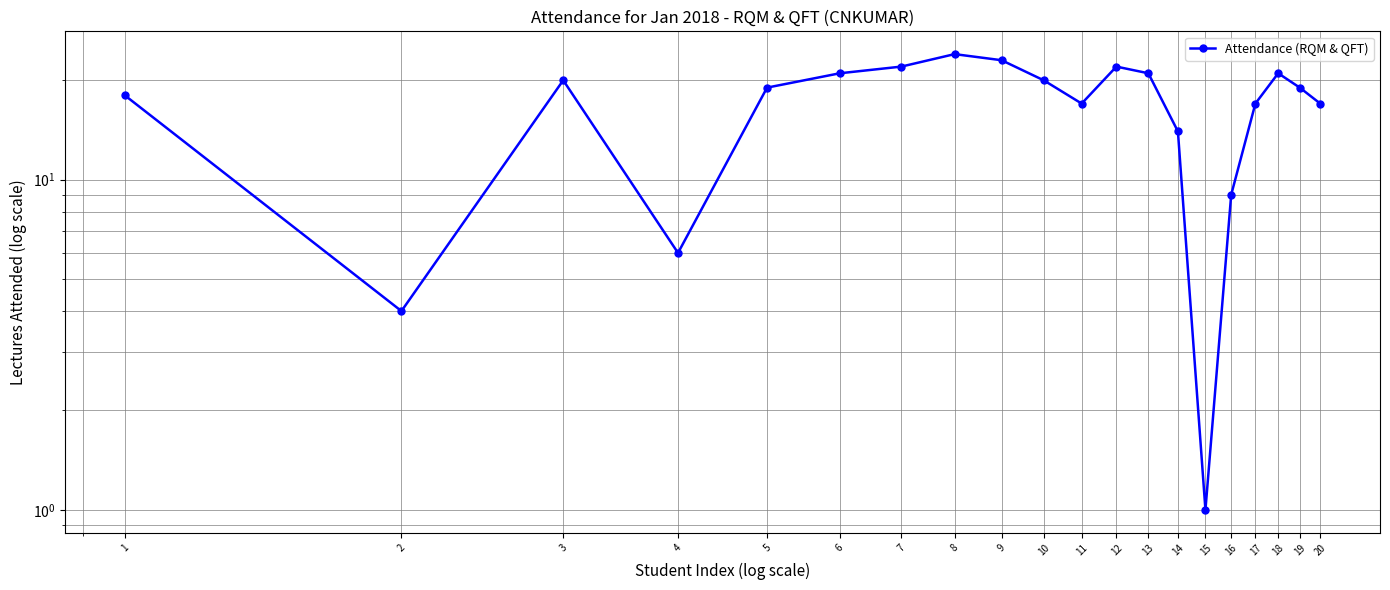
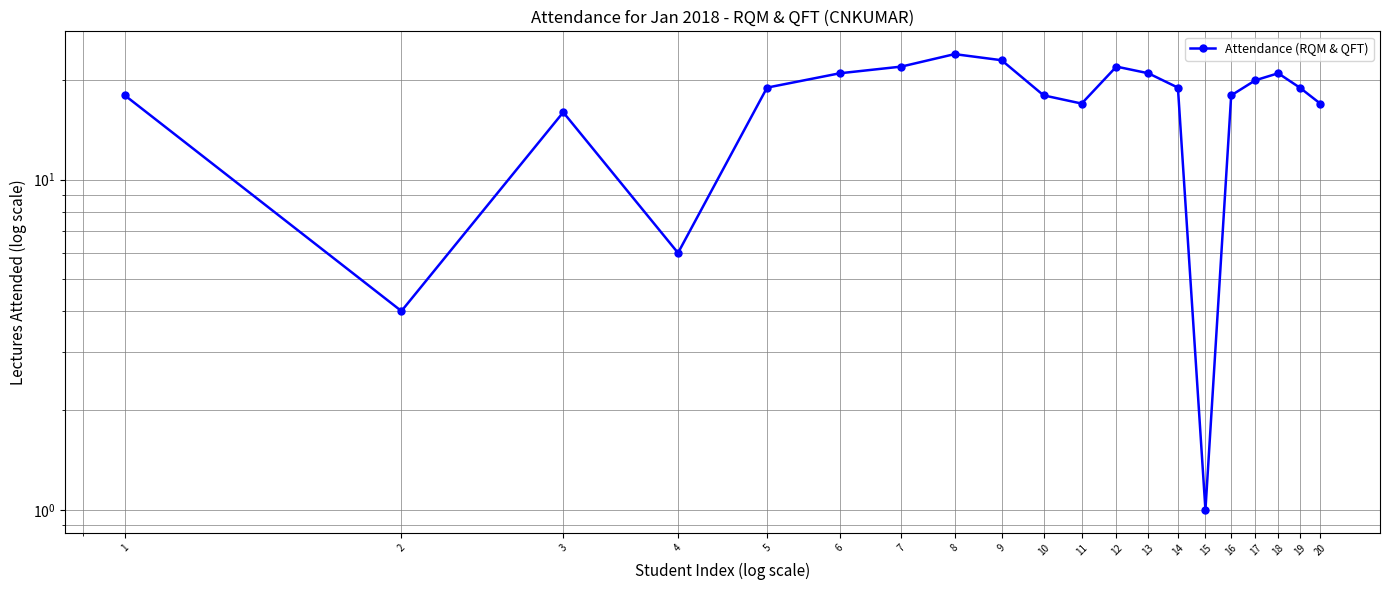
3: 20 -> 16
10: 20 -> 18
14: 14 -> 19
16: 9 -> 18
17: 17 -> 20
